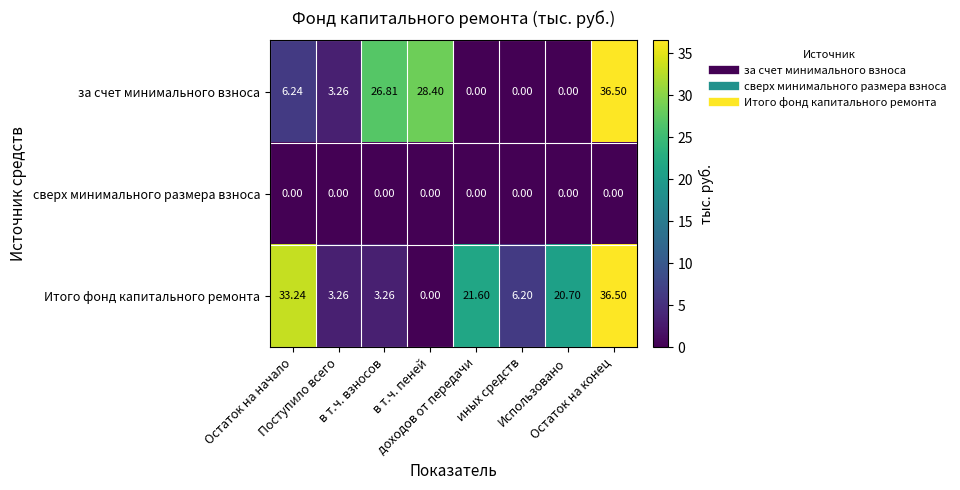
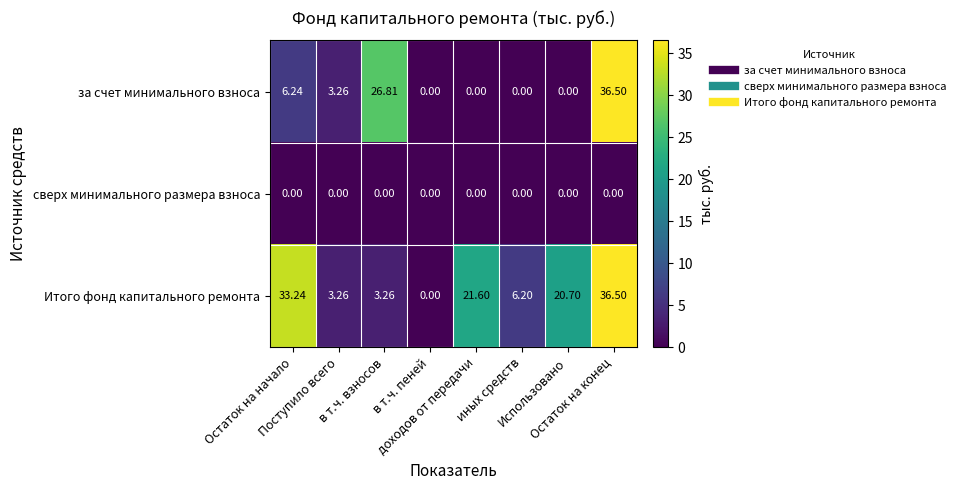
за счет минимального взноса, в т.ч. пеней: 28.40 -> 0.00
